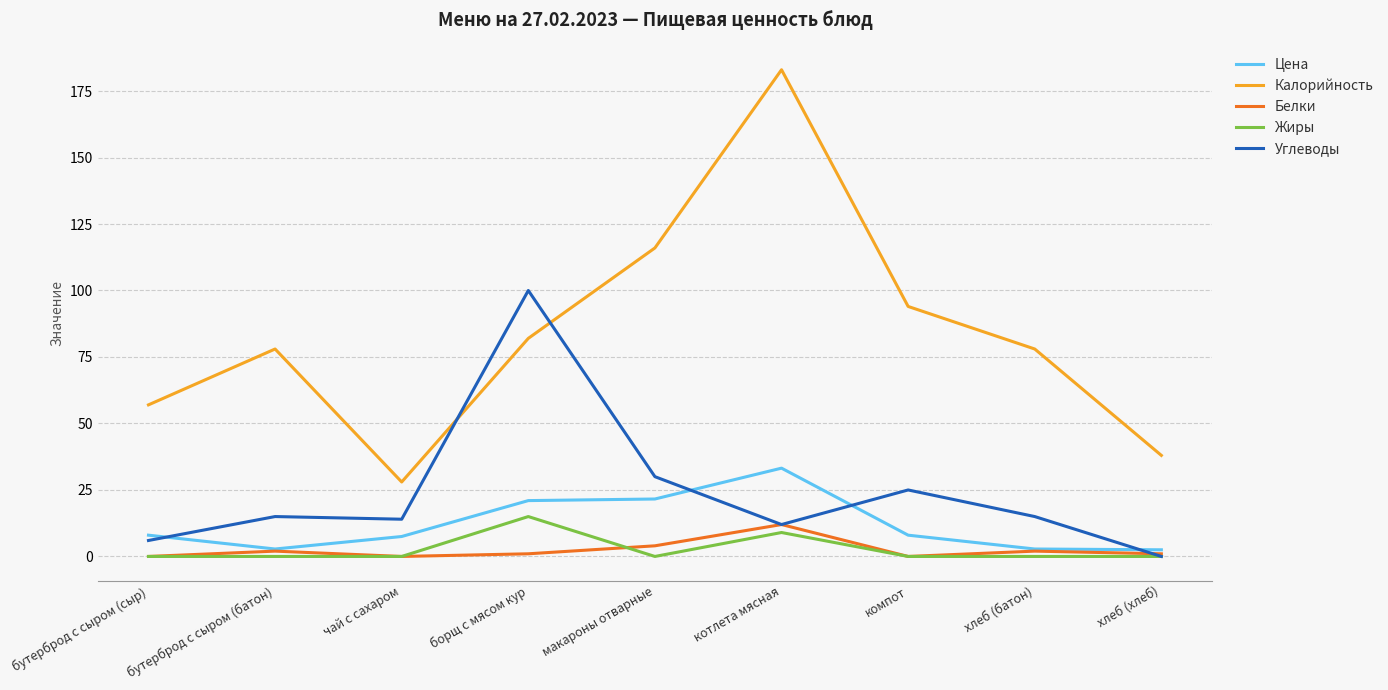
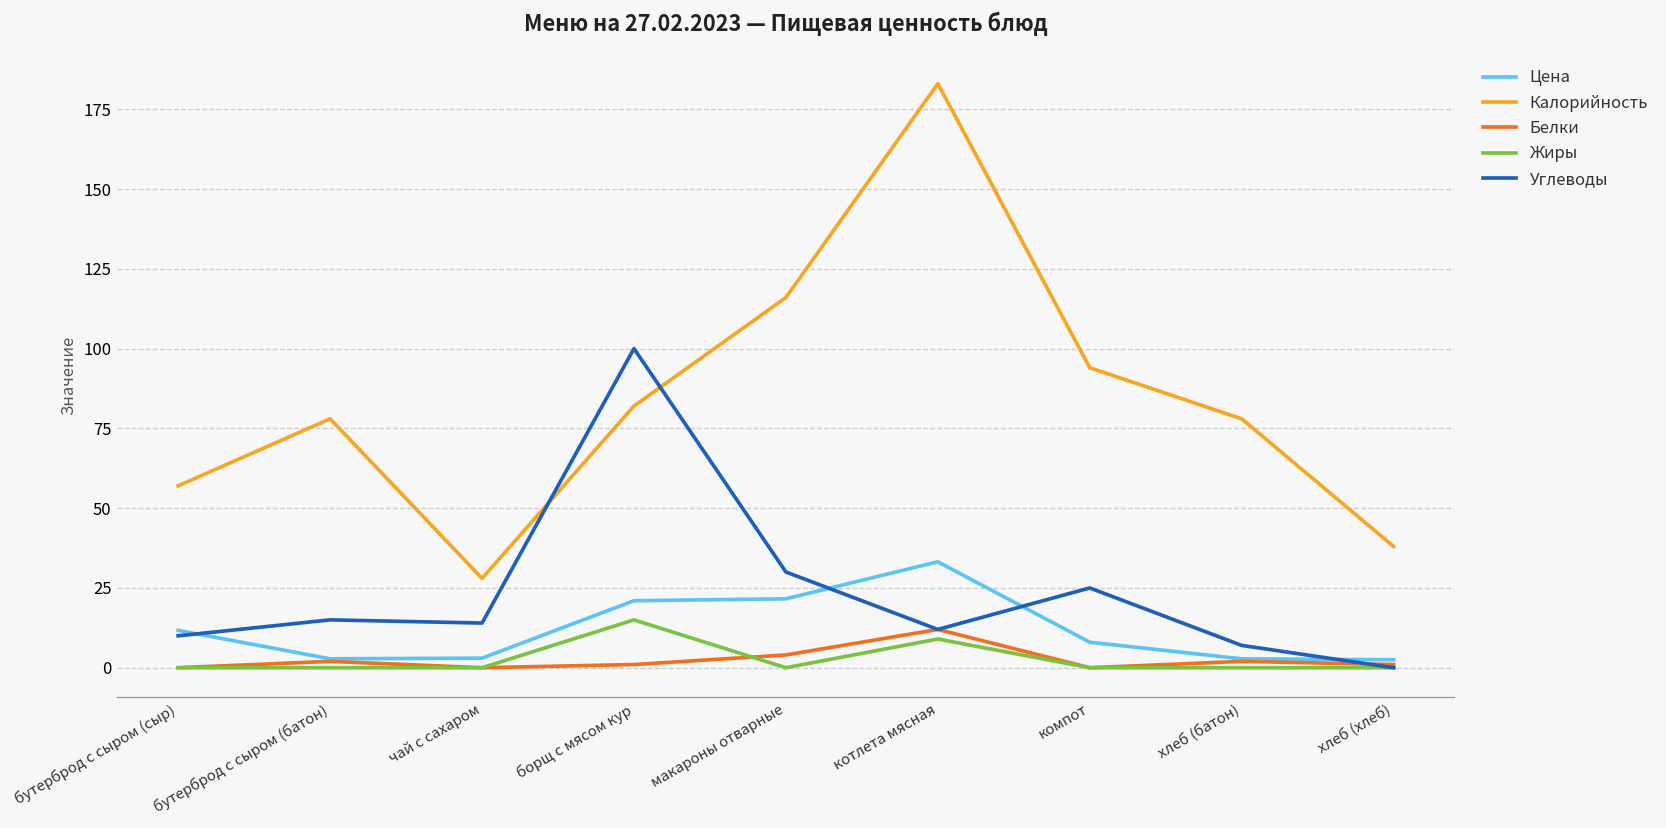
Цена, бутерброд с сыром (сыр): 8 -> 12
Углеводы, бутерброд с сыром (сыр): 6 -> 10
Цена, чай с сахаром: 8 -> 3
Углеводы, хлеб (батон): 15 -> 7
